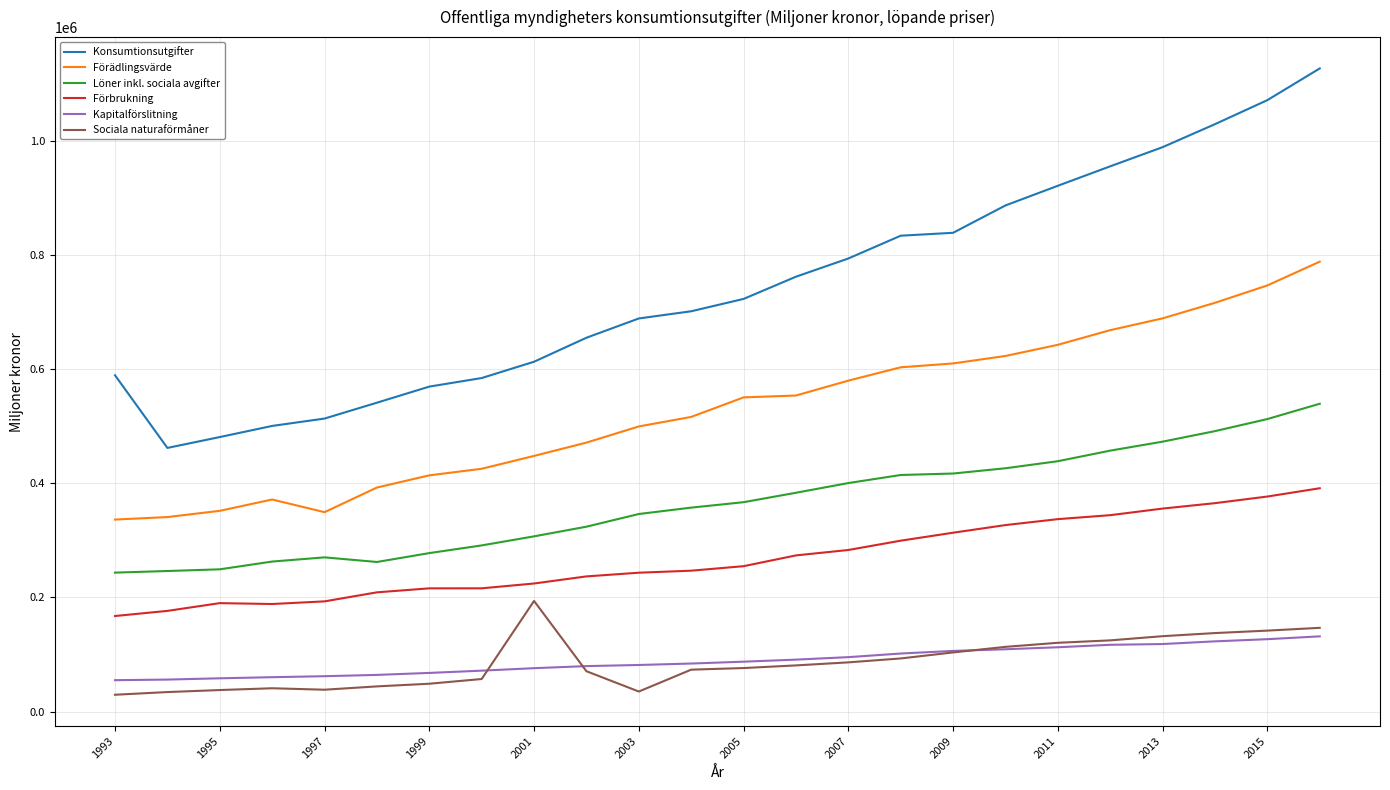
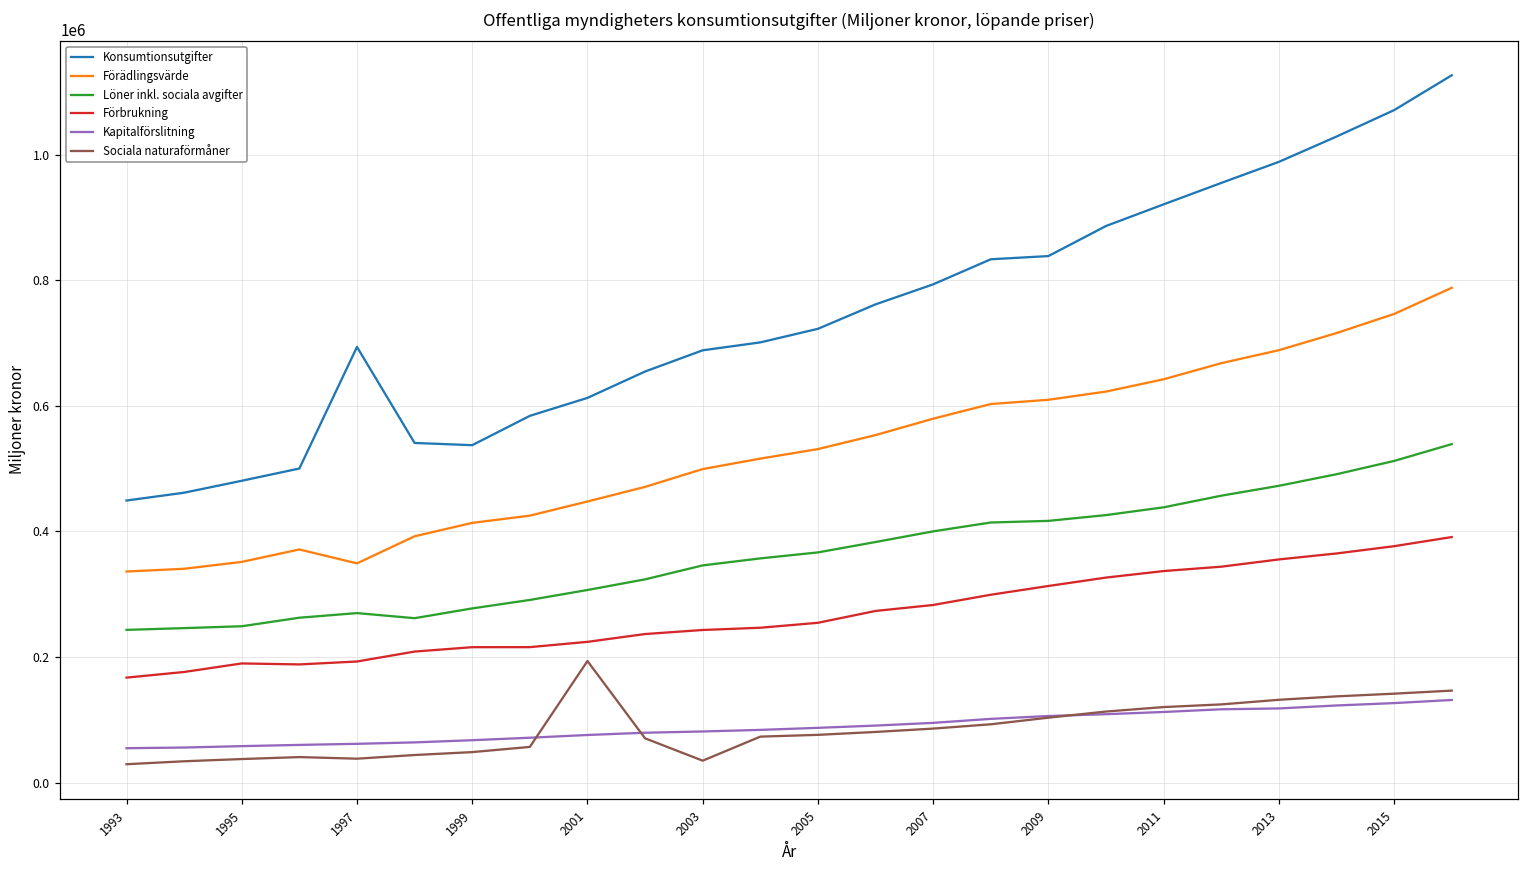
Konsumtionsutgifter, 1993: 590000 -> 450000
Konsumtionsutgifter, 1997: 510000 -> 690000
Konsumtionsutgifter, 1999: 570000 -> 540000
Förädlingsvärde, 2005: 550000 -> 530000
